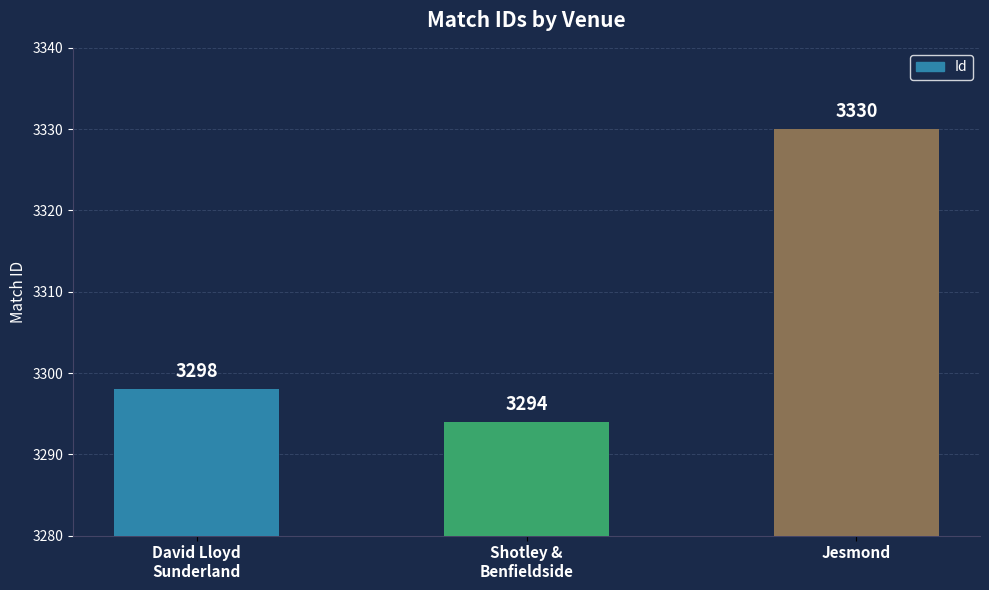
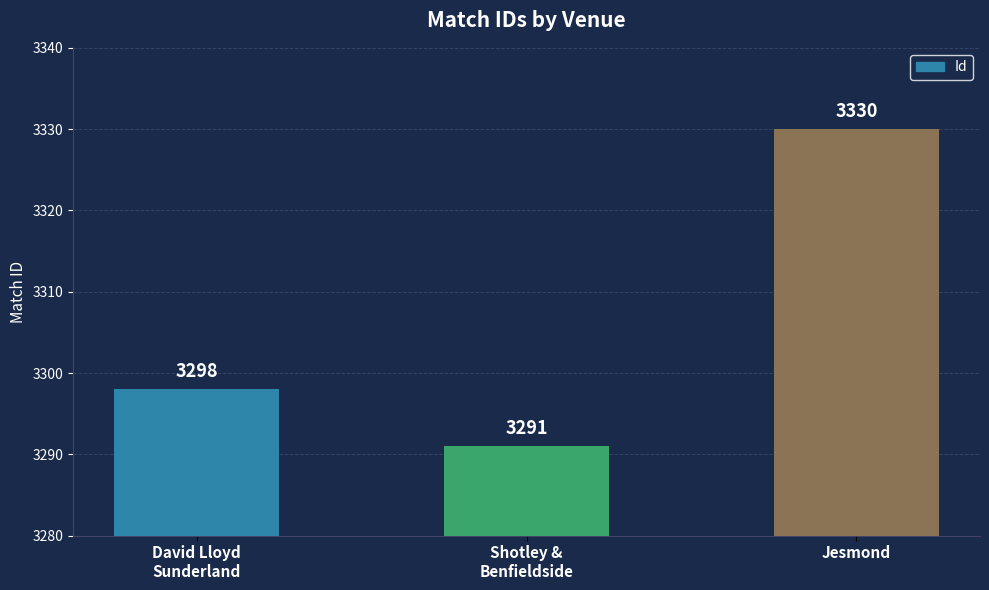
Shotley & Benfieldside: 3294 -> 3291
